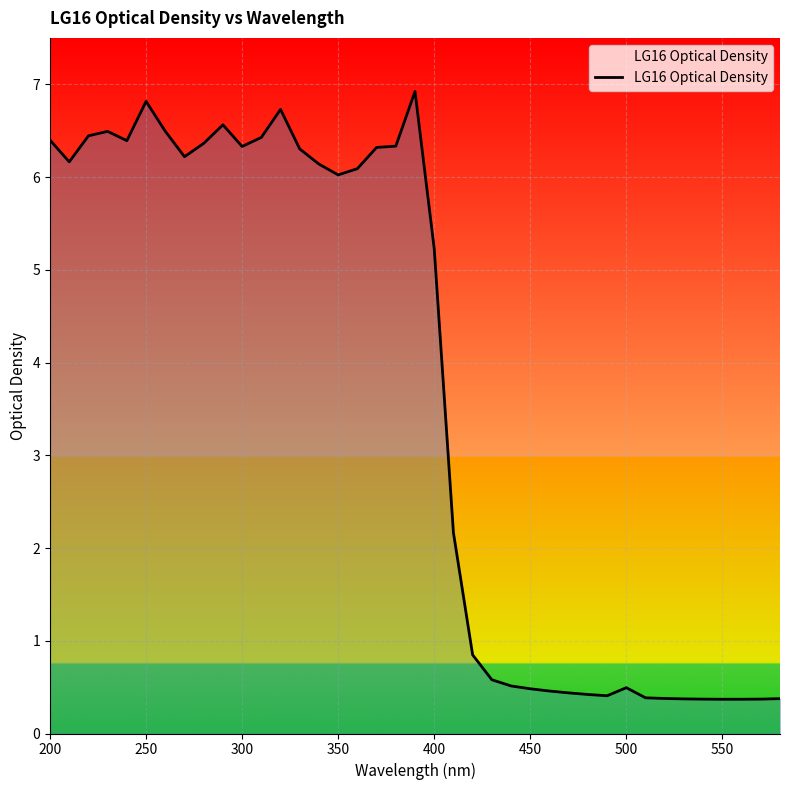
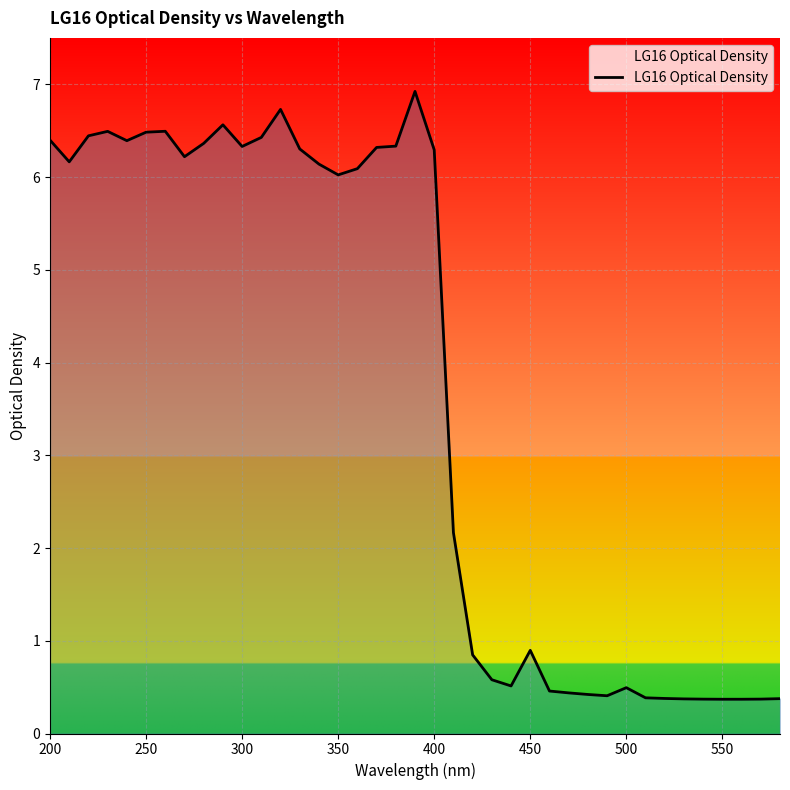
250: 6.8 -> 6.5
400: 5.2 -> 6.3
450: 0.5 -> 0.9
